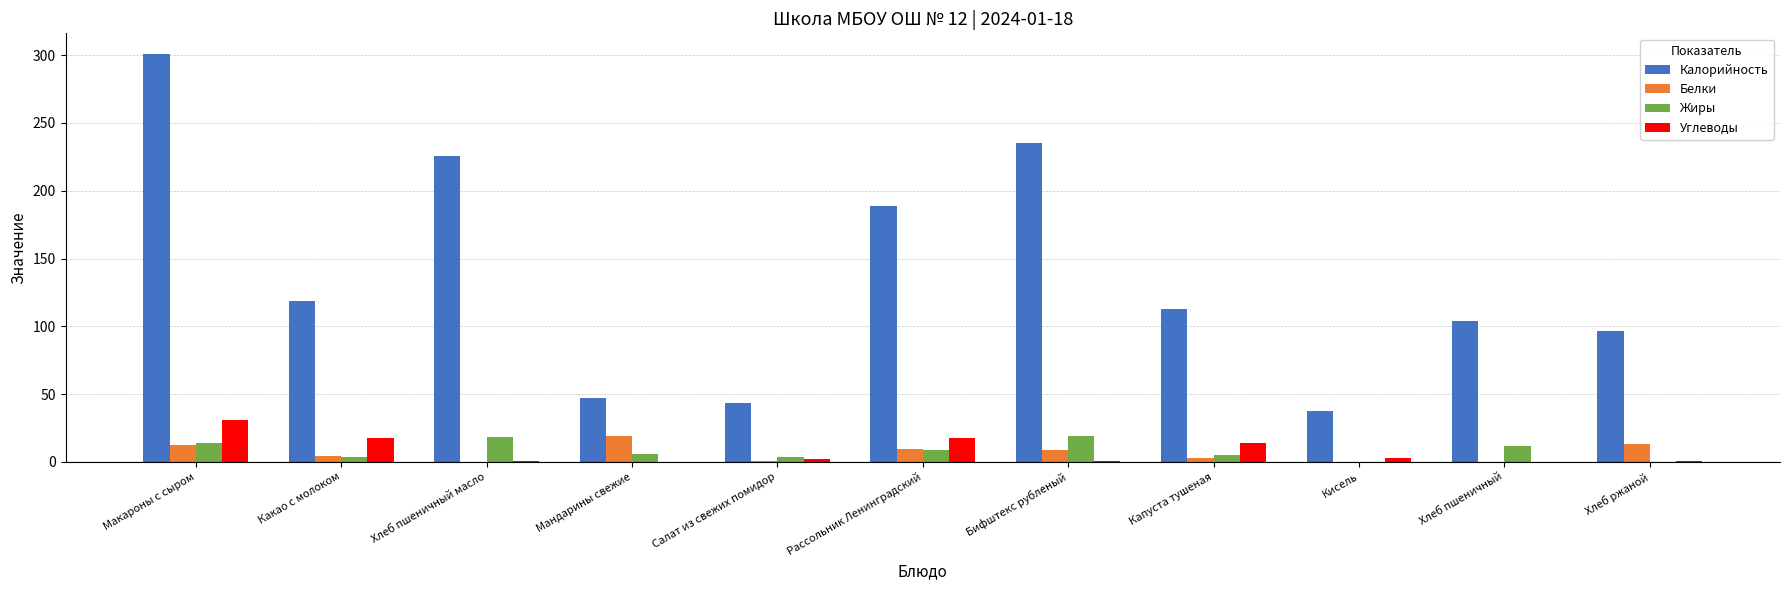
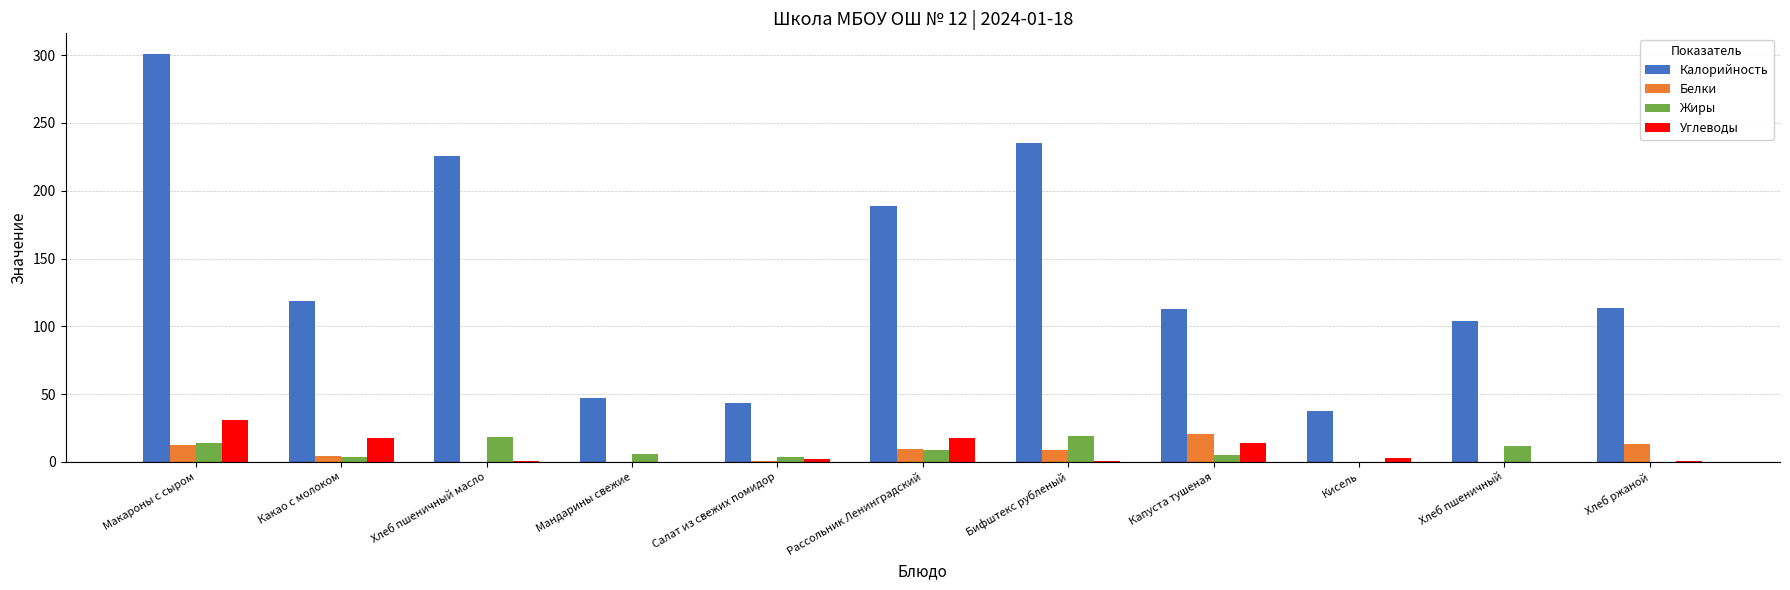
Белки, Мандарины свежие: 19 -> 0
Белки, Капуста тушеная: 3 -> 20
Калорийность, Хлеб ржаной: 97 -> 113
